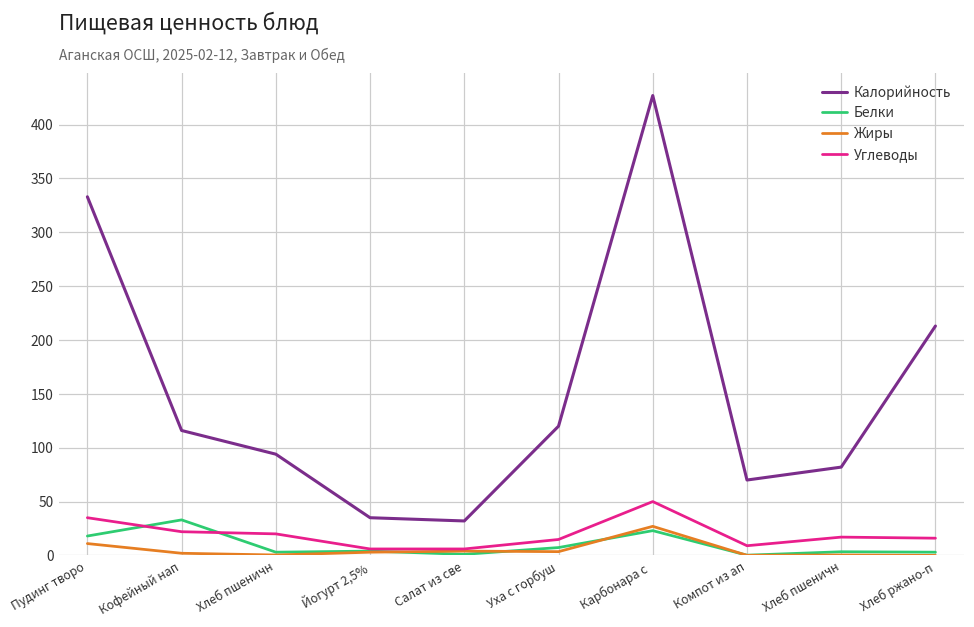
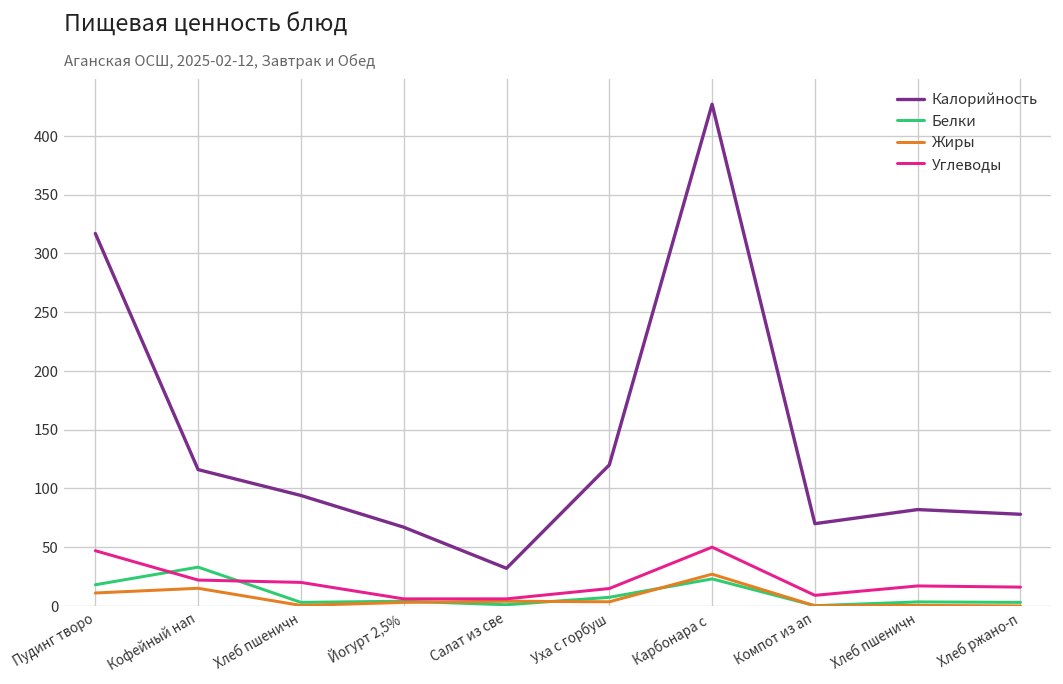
Калорийность, Пудинг творо: 330 -> 320
Углеводы, Пудинг творо: 40 -> 50
Жиры, Кофейный нап: 0 -> 20
Калорийность, Йогурт 2,5%: 40 -> 70
Калорийность, Хлеб ржано-п: 210 -> 80
